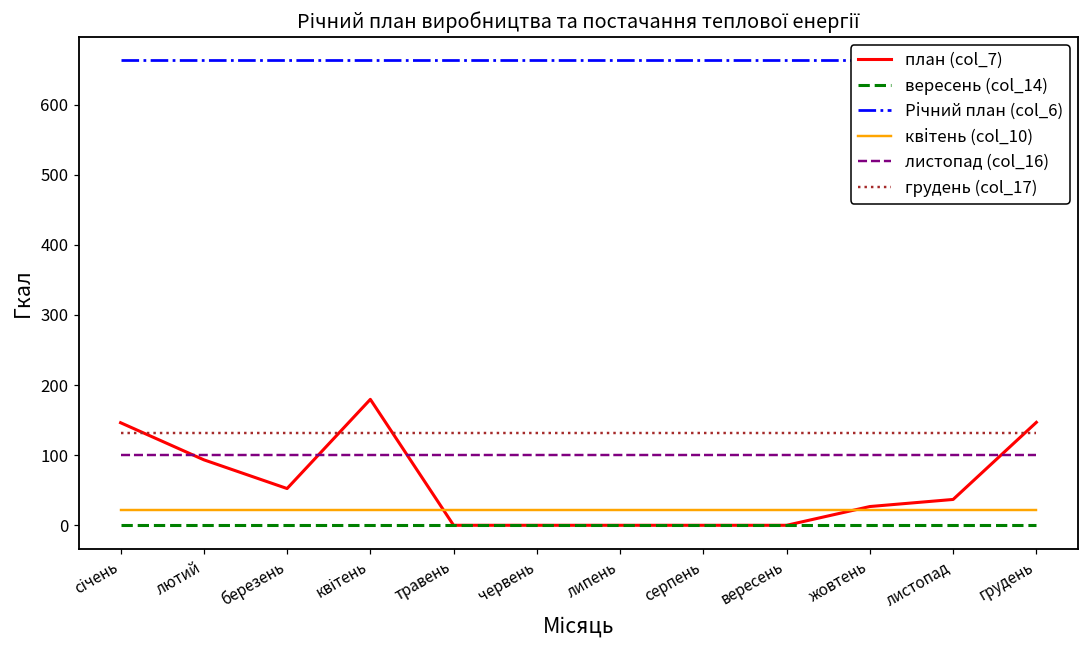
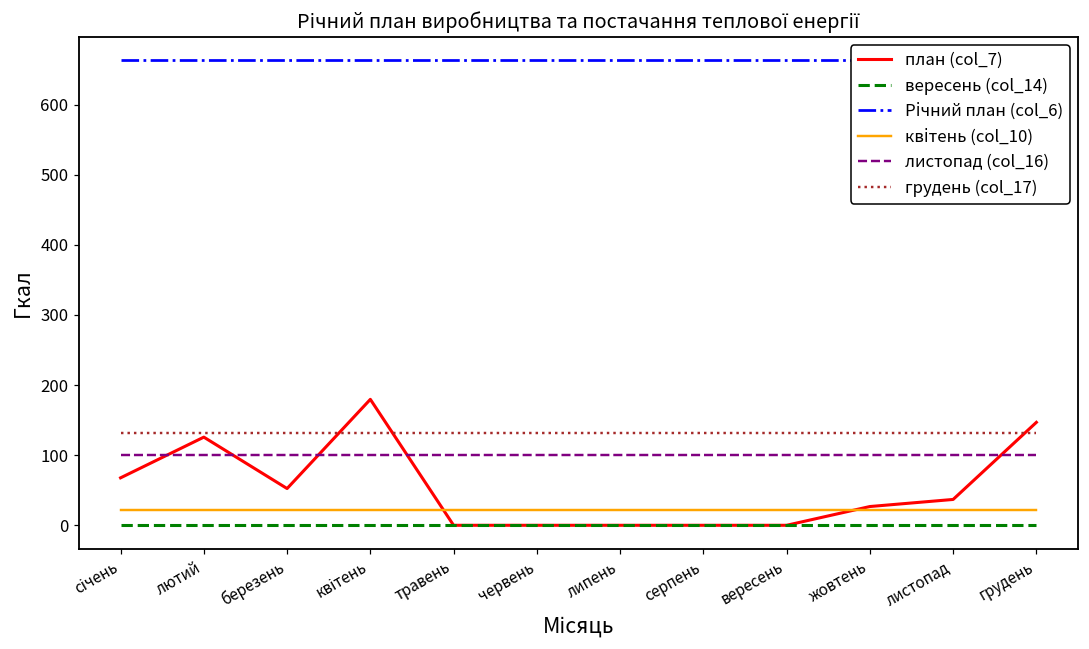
план (col_7), січень: 150 -> 70
план (col_7), лютий: 90 -> 130
